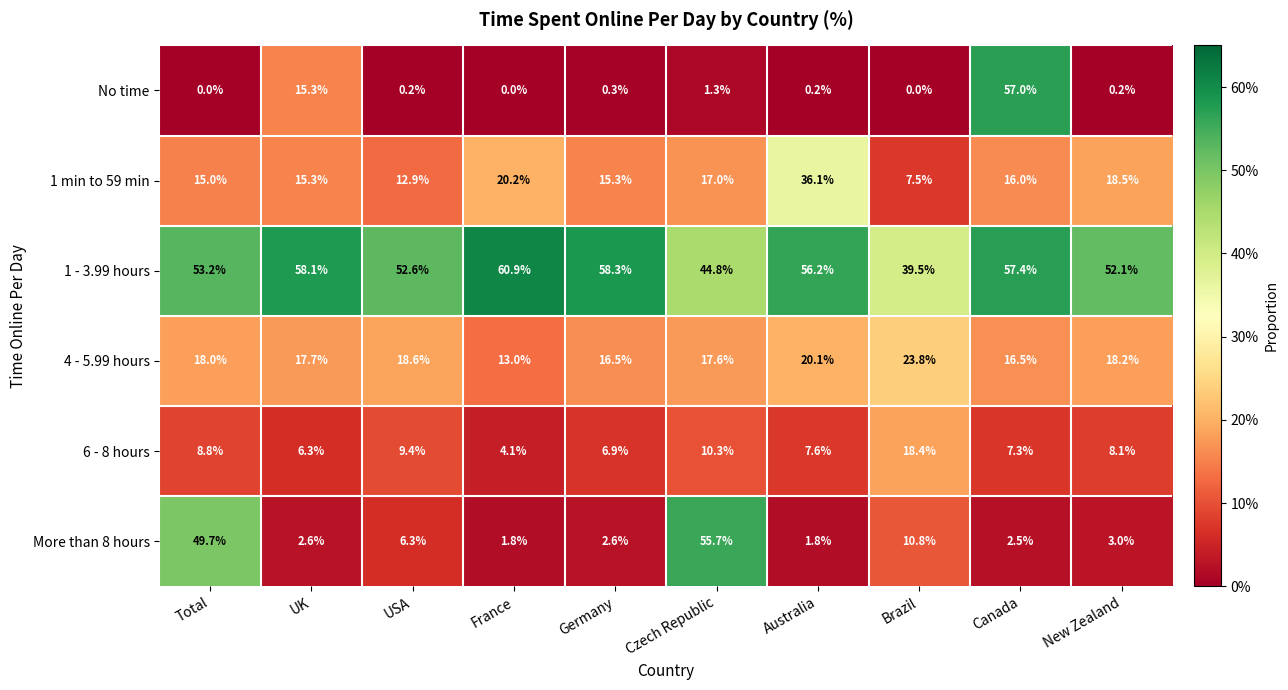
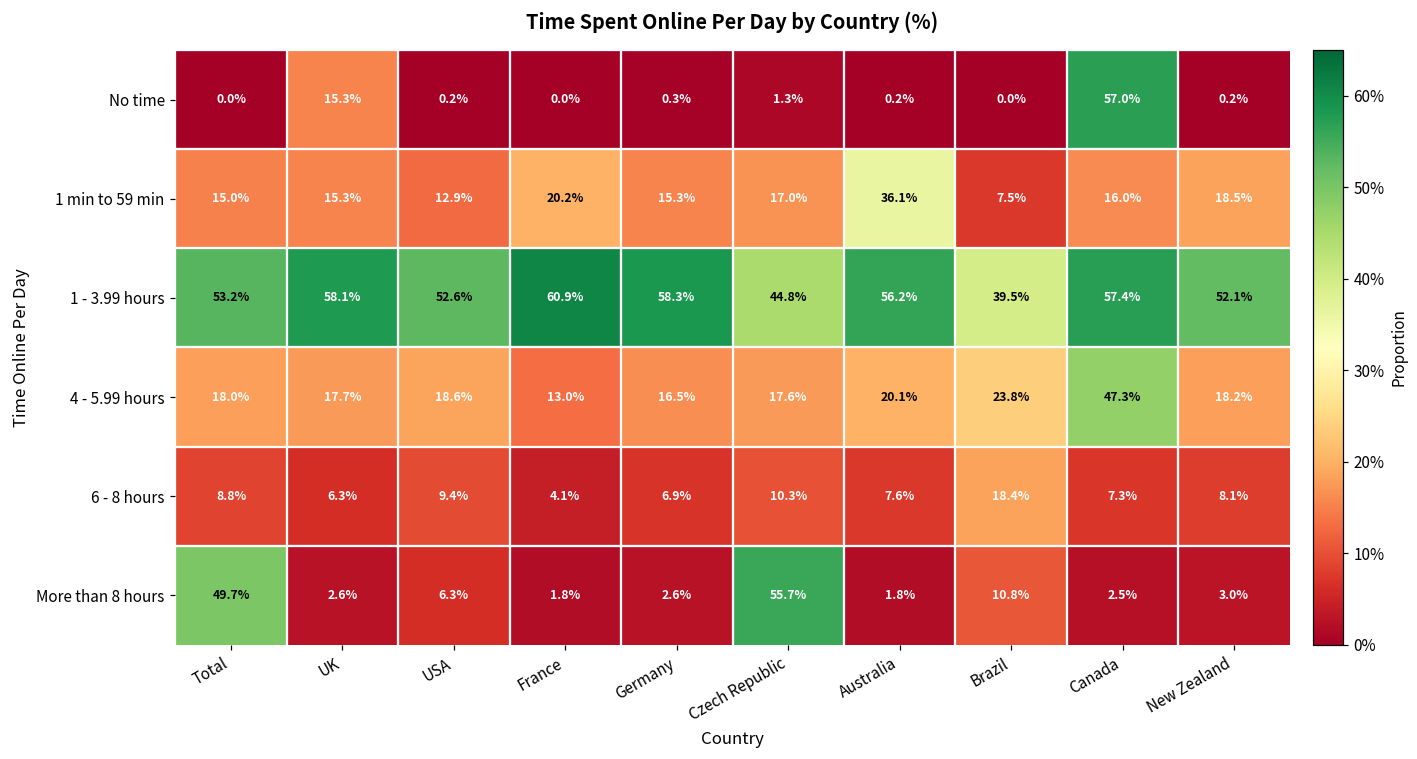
4 - 5.99 hours, Canada: 16.5% -> 47.3%
